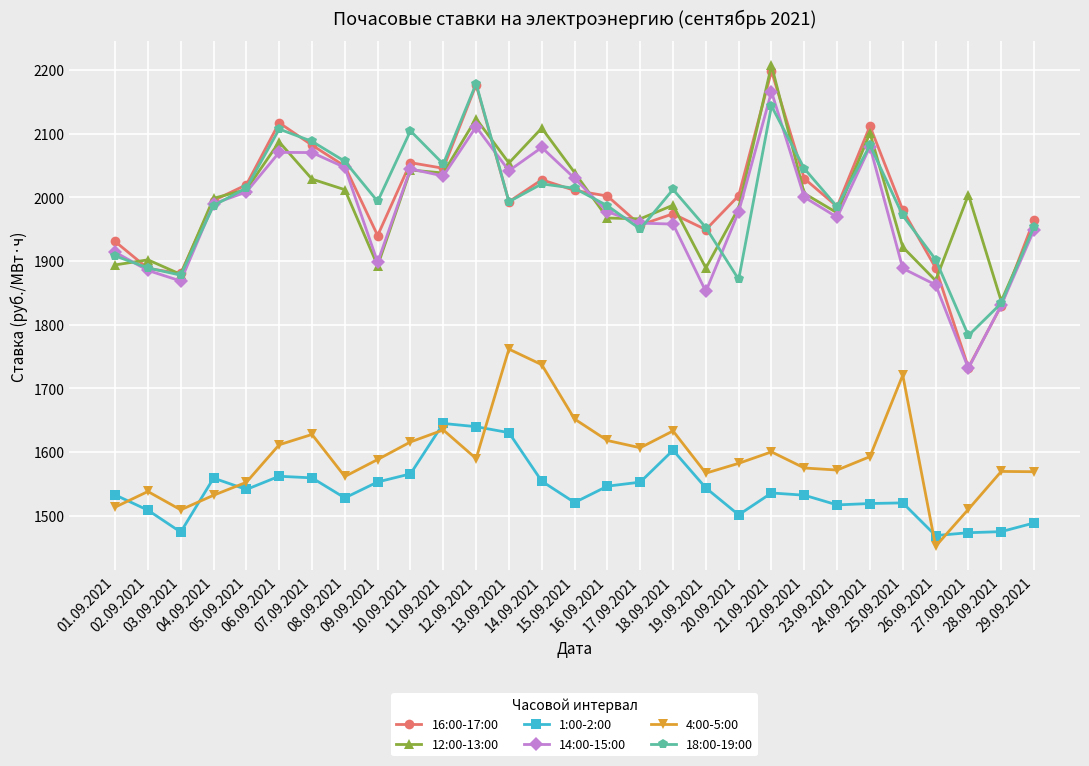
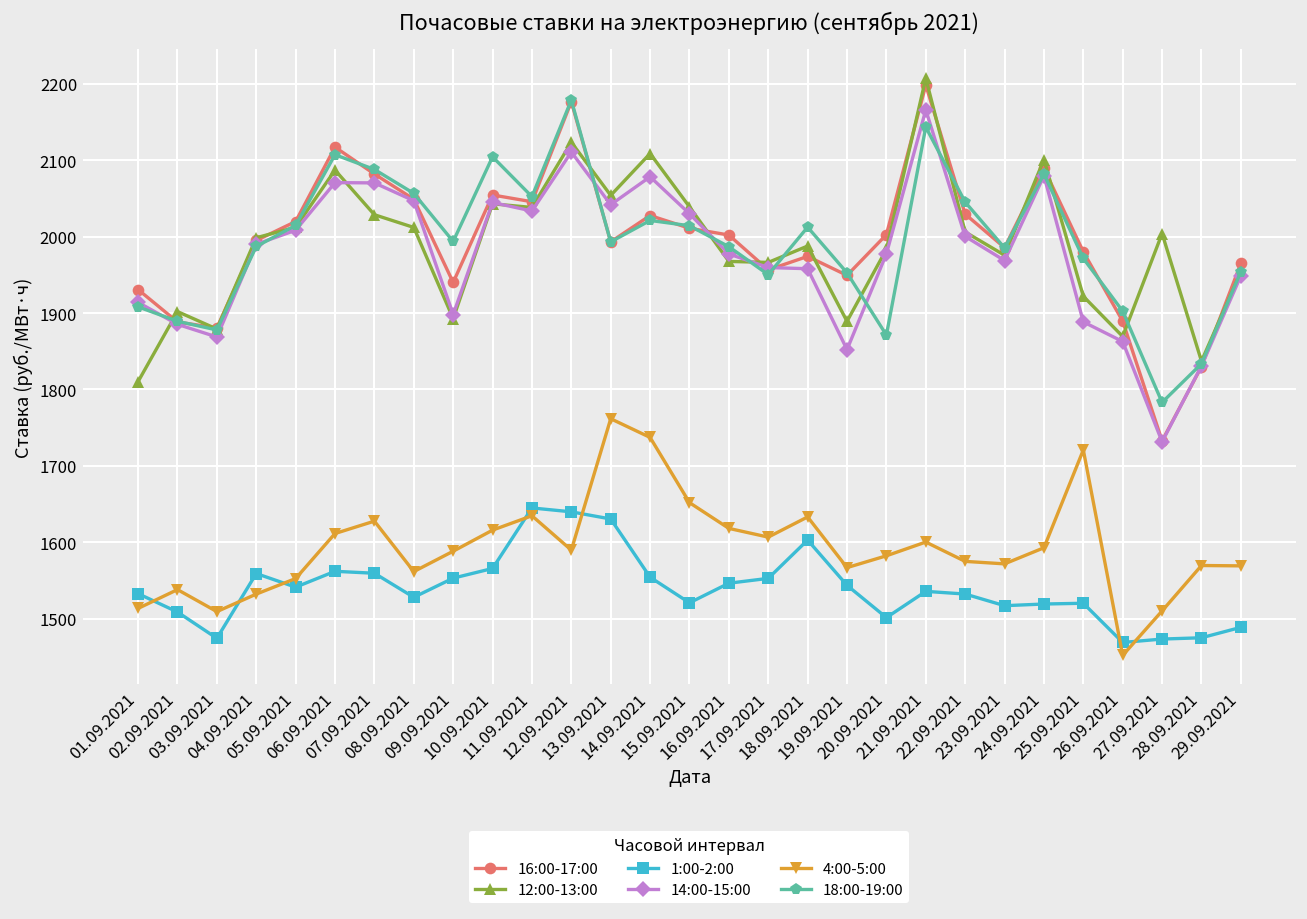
12:00-13:00, 01.09.2021: 1890 -> 1810
16:00-17:00, 24.09.2021: 2110 -> 2090
